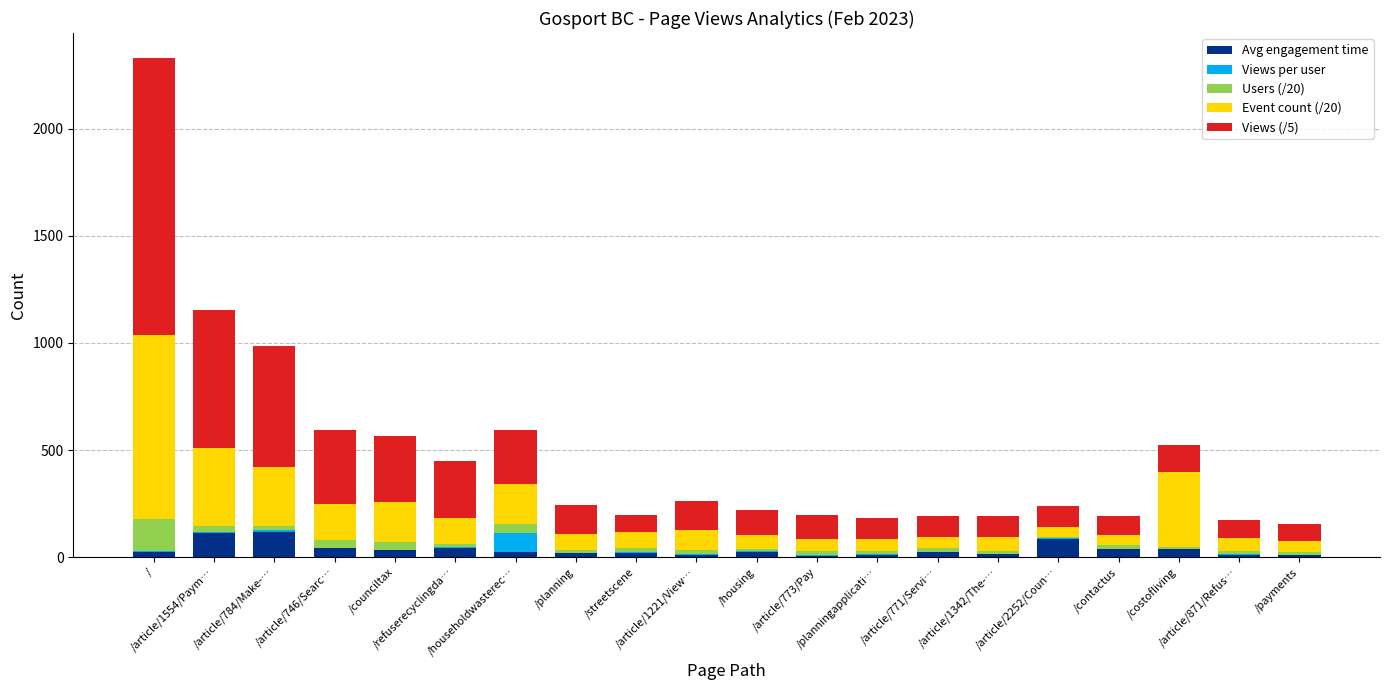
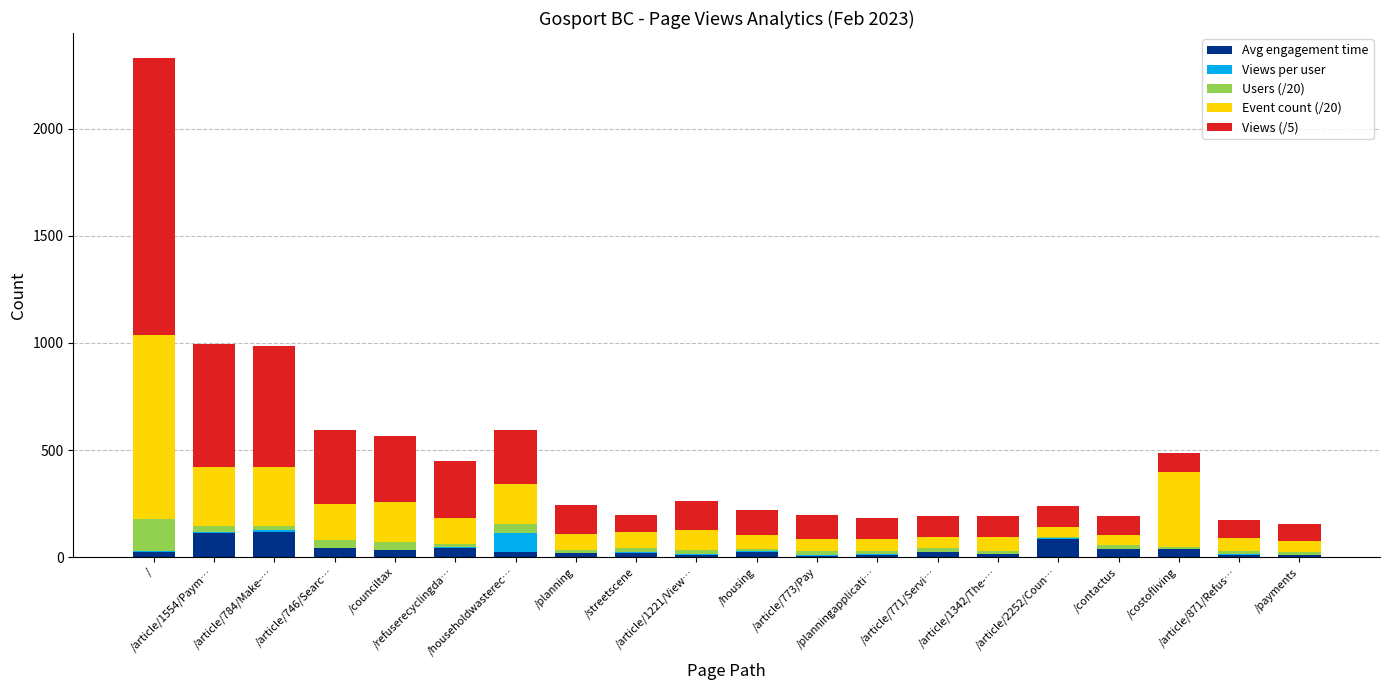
Event count (/20), /article/1554/Paym…: 370 -> 280
Views (/5), /article/1554/Paym…: 640 -> 580
Views (/5), /costofliving: 120 -> 90
